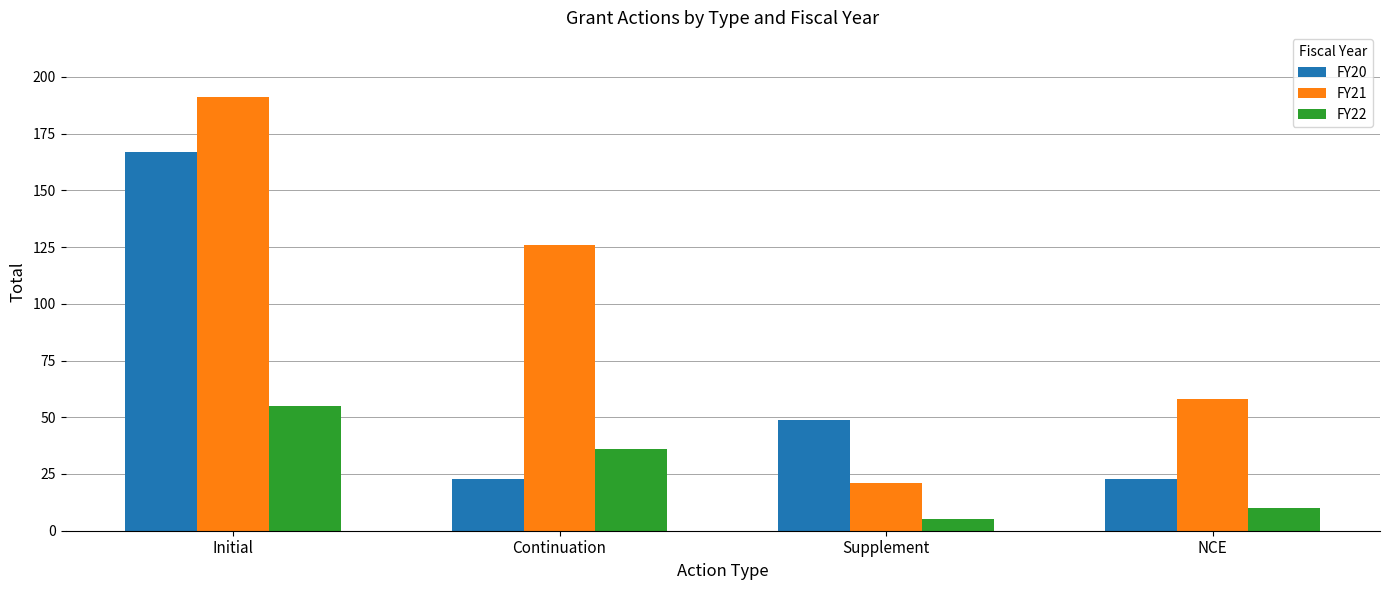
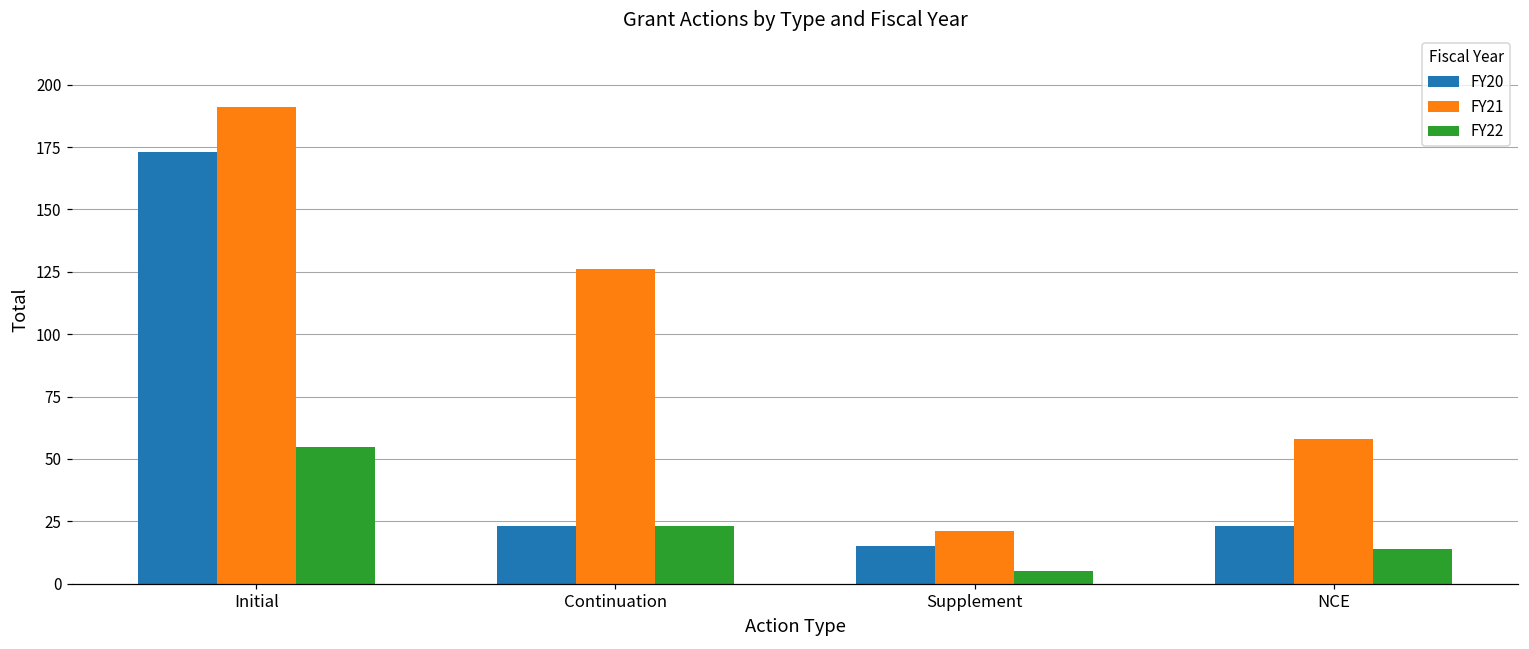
FY20, Initial: 167 -> 173
FY22, Continuation: 36 -> 23
FY20, Supplement: 49 -> 15
FY22, NCE: 10 -> 14
